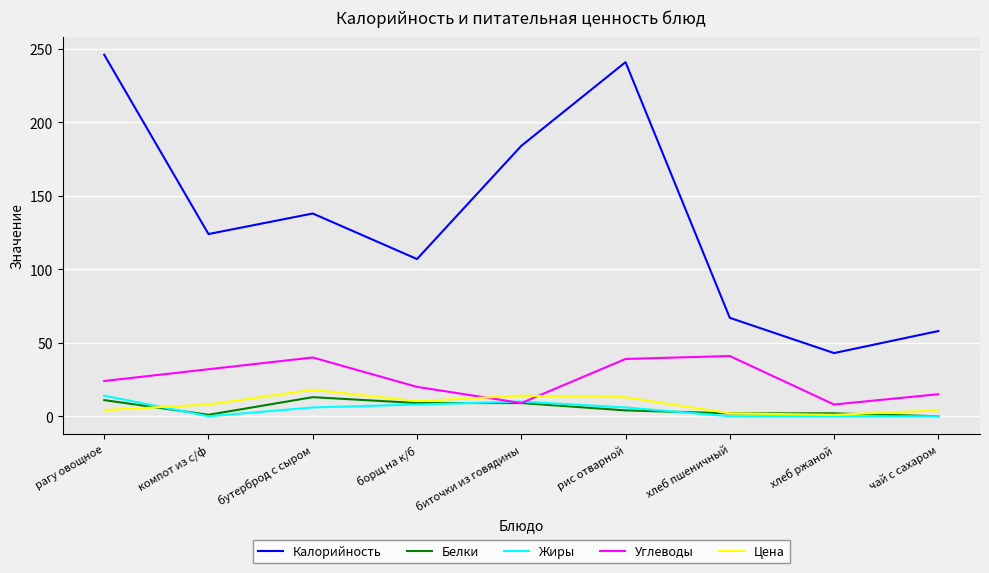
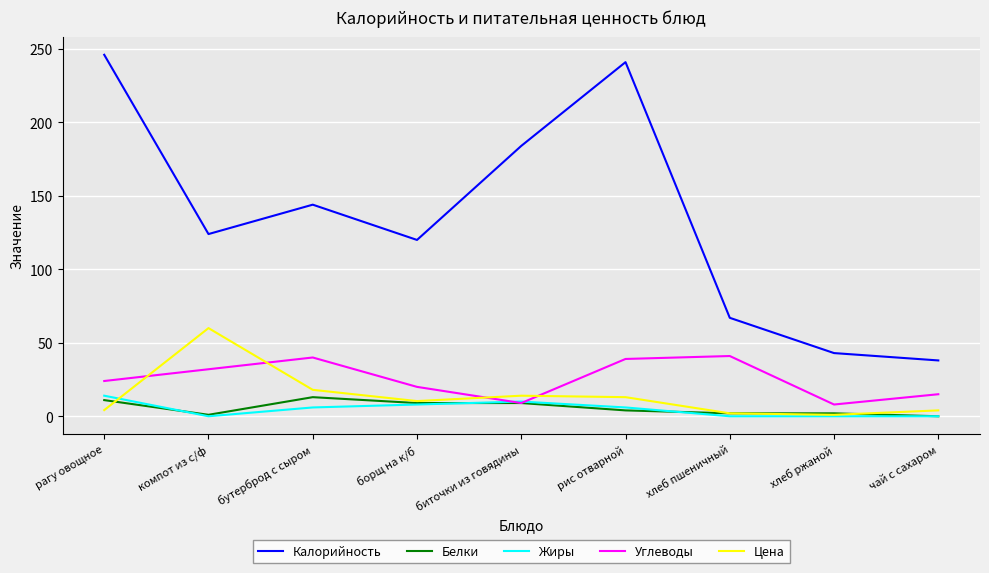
Цена, компот из с/ф: 8 -> 60
Калорийность, бутерброд с сыром: 138 -> 144
Калорийность, борщ на к/б: 107 -> 120
Калорийность, чай с сахаром: 58 -> 38
